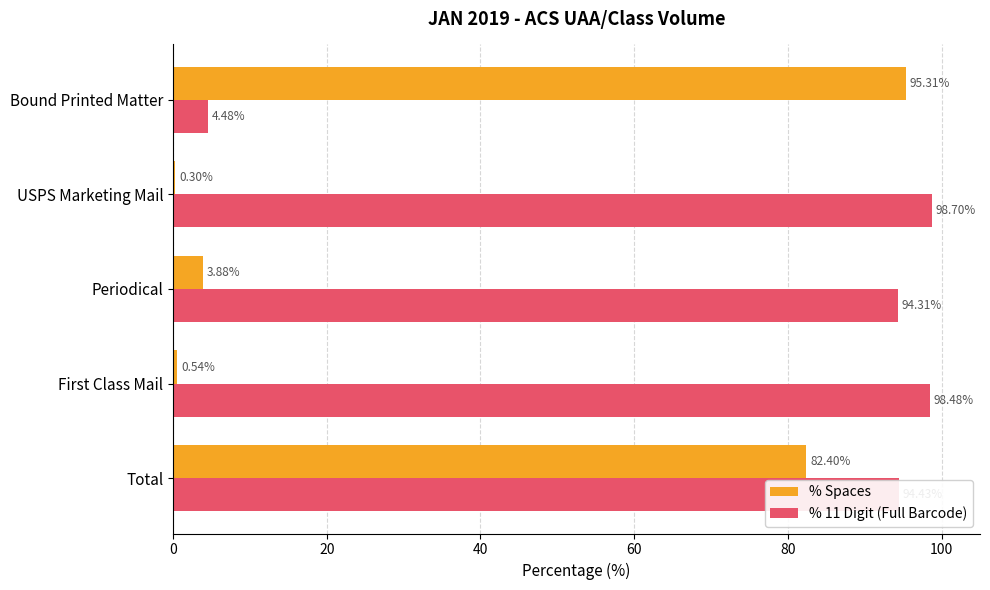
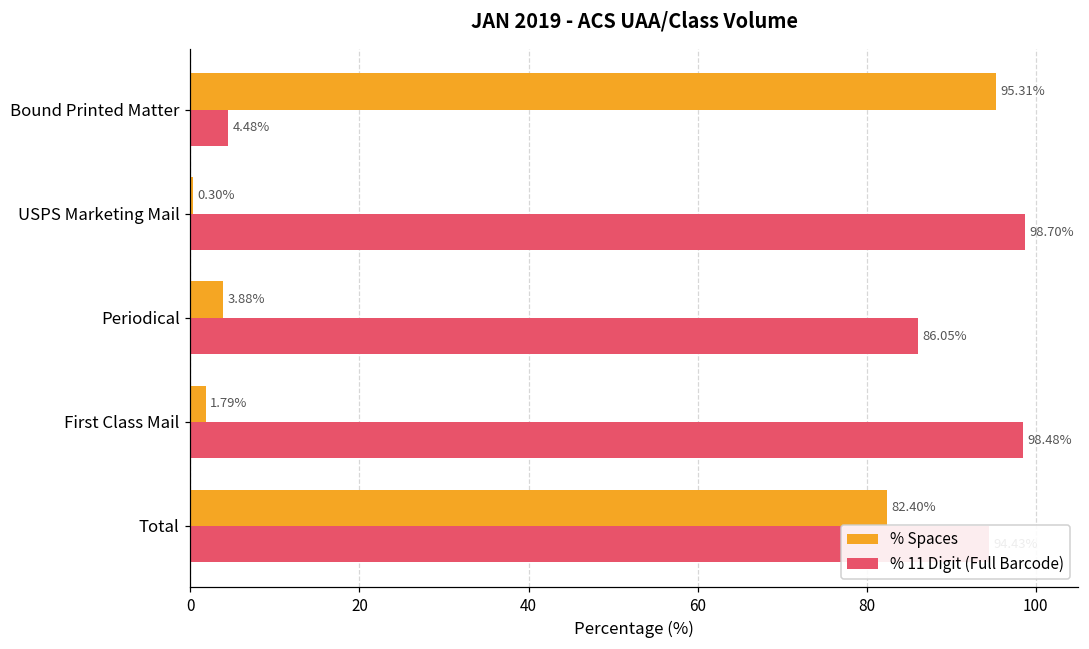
% 11 Digit (Full Barcode), Periodical: 94.31% -> 86.05%
% Spaces, First Class Mail: 0.54% -> 1.79%
